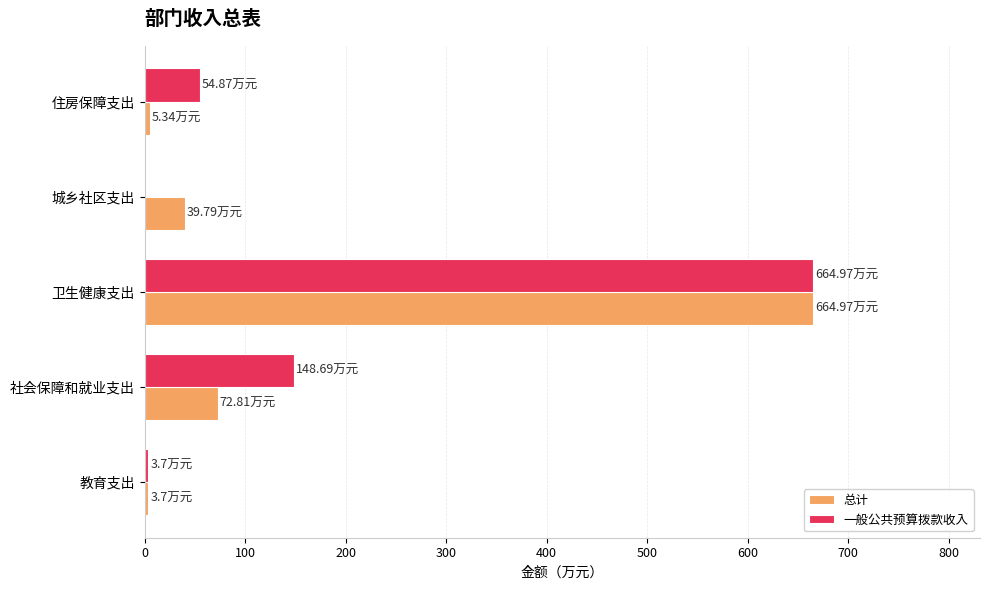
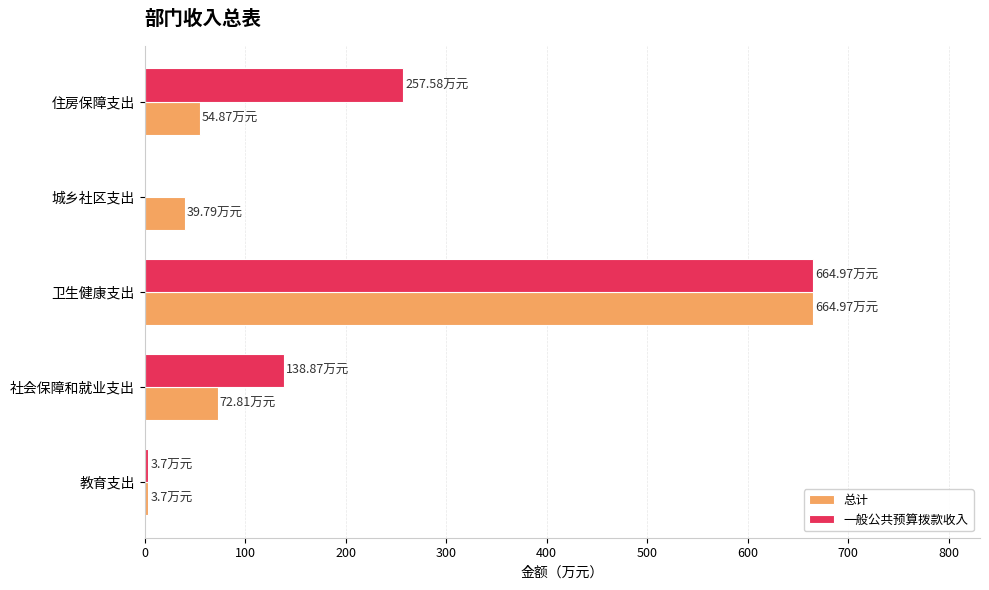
一般公共预算拨款收入, 住房保障支出: 54.87 -> 257.58
总计, 住房保障支出: 5.34 -> 54.87
一般公共预算拨款收入, 社会保障和就业支出: 148.69 -> 138.87
